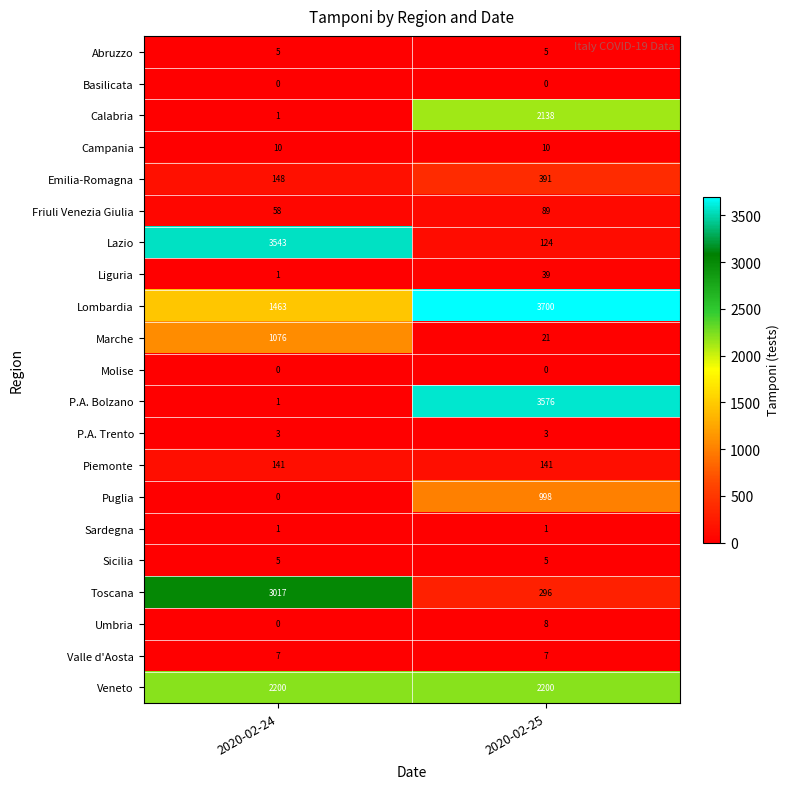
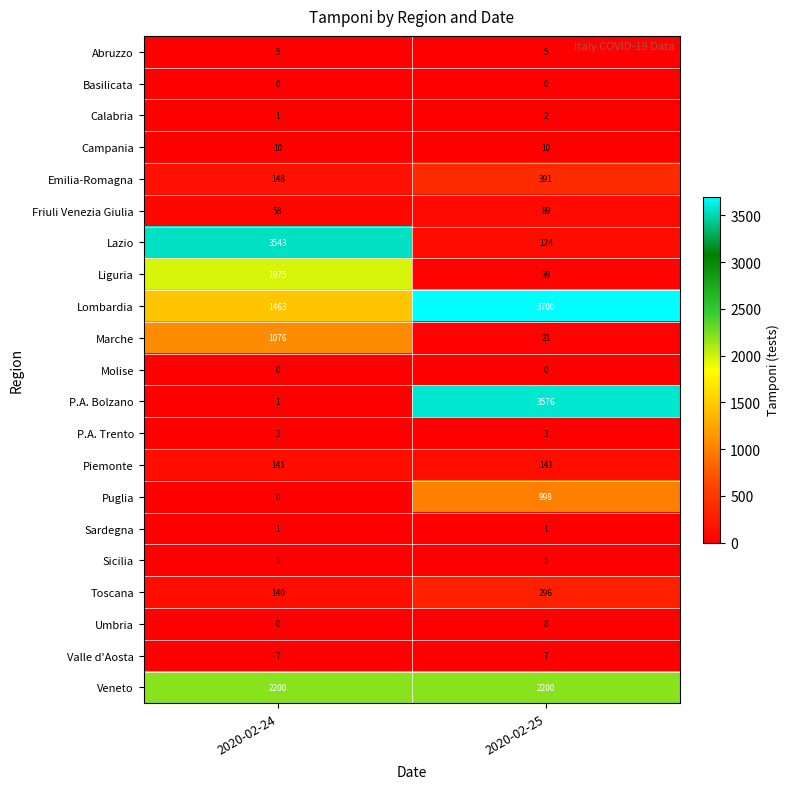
Calabria, 2020-02-25: 2138 -> 2
Liguria, 2020-02-24: 1 -> 1975
Toscana, 2020-02-24: 3017 -> 140
